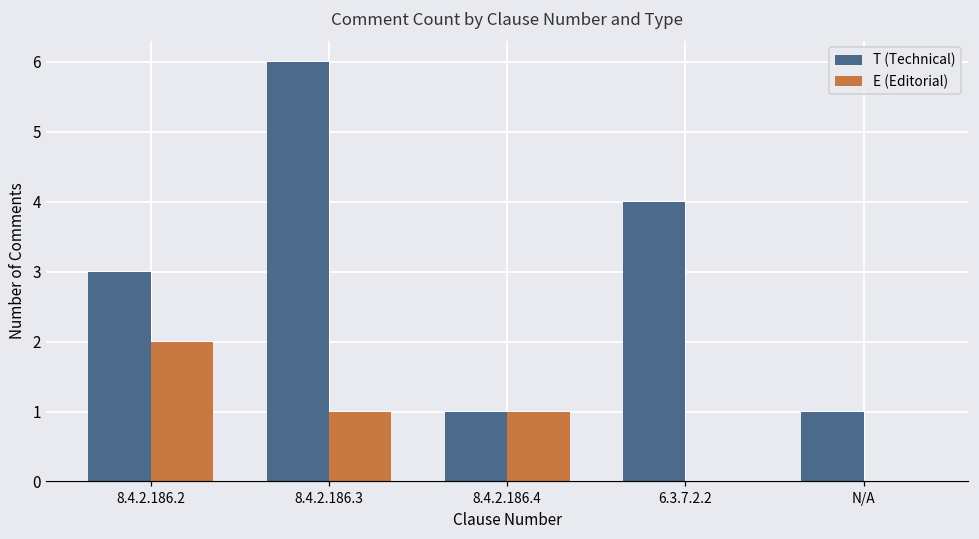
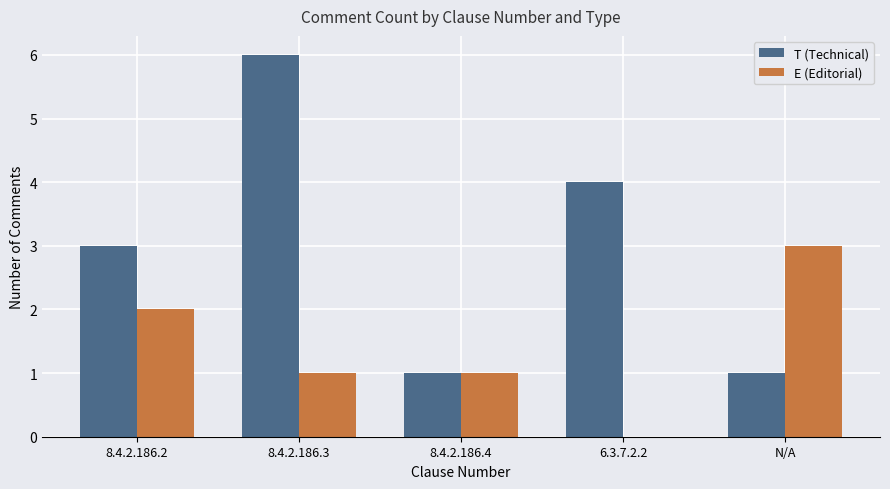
E (Editorial), N/A: 0 -> 3
